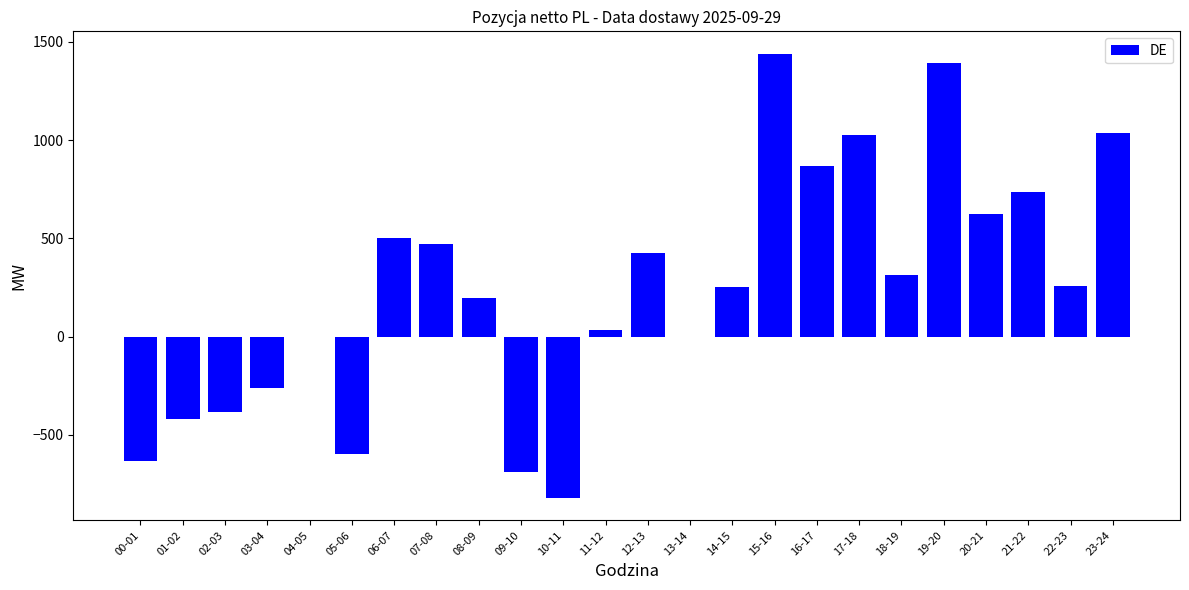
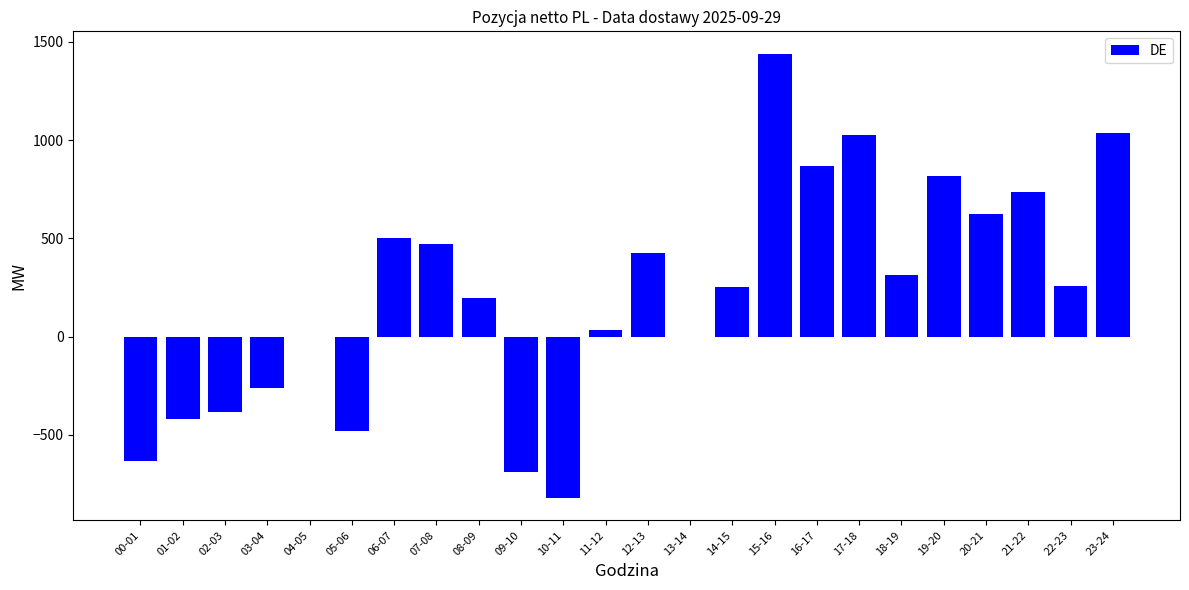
05-06: -600 -> -480
19-20: 1390 -> 820
